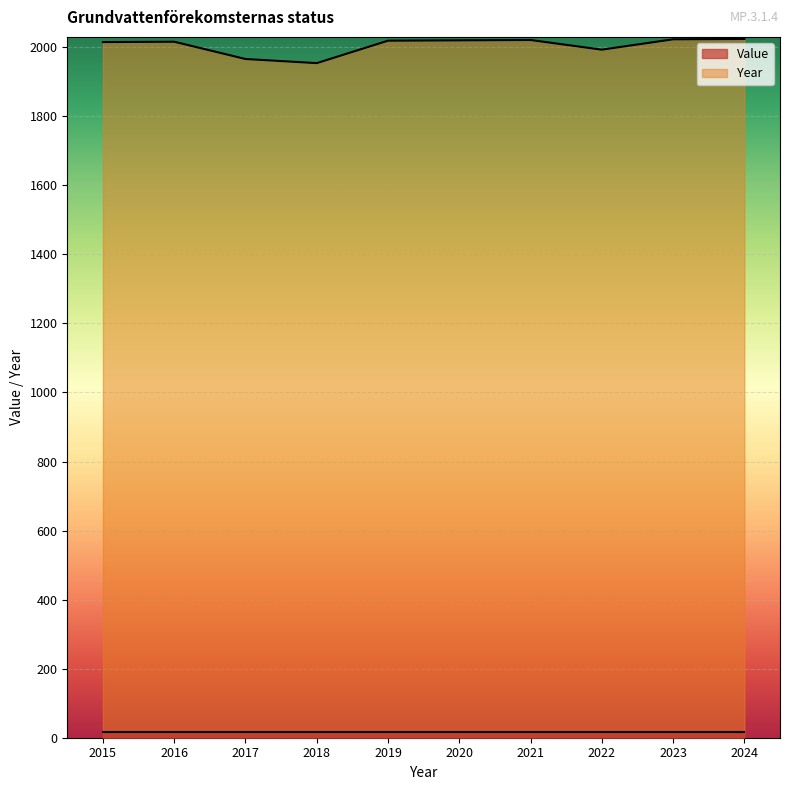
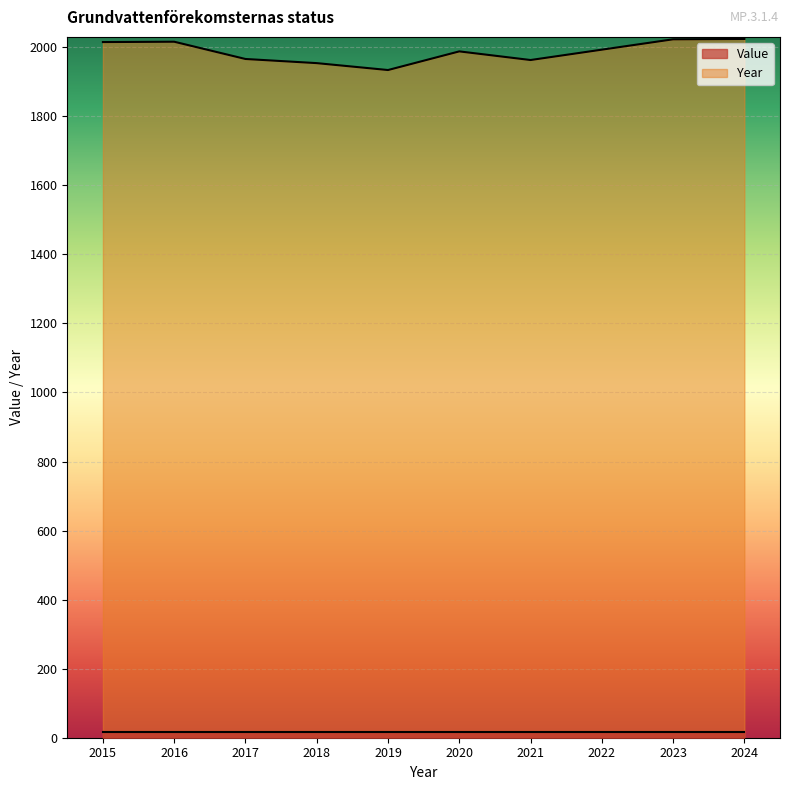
Year, 2019: 2020 -> 1930
Year, 2020: 2020 -> 1990
Year, 2021: 2020 -> 1960
